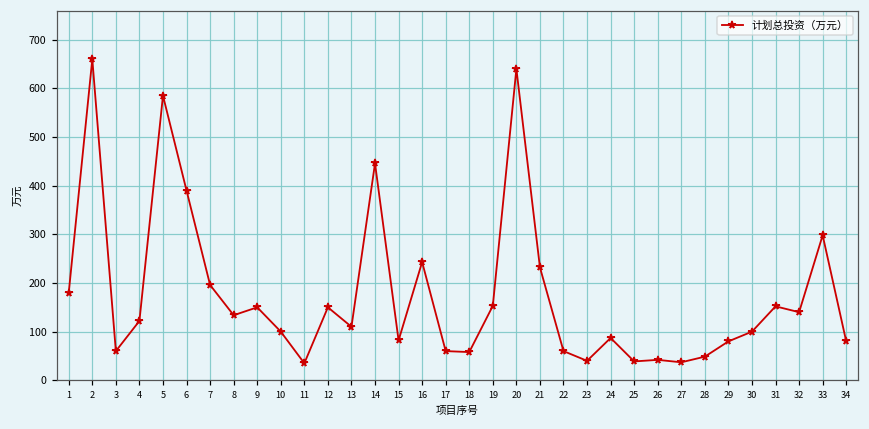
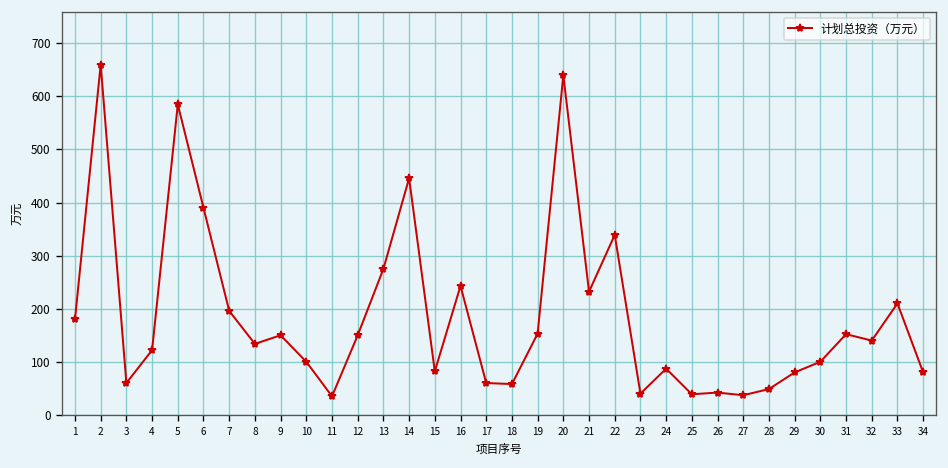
13: 110 -> 280
22: 60 -> 340
33: 300 -> 210
